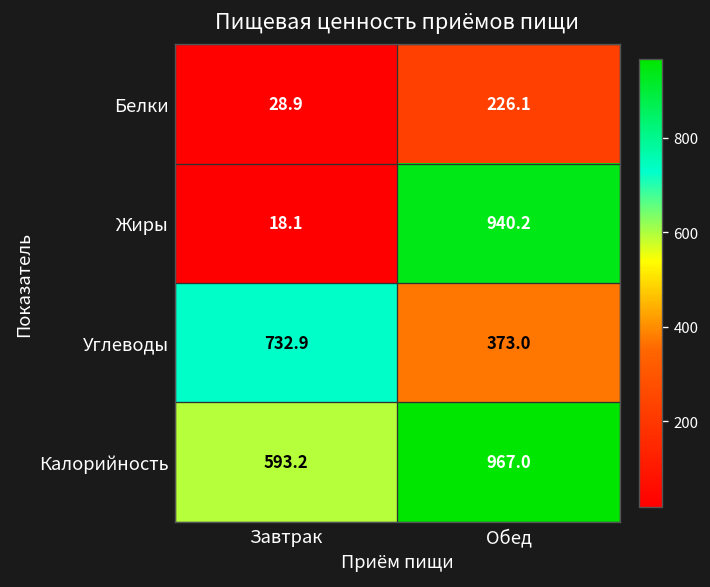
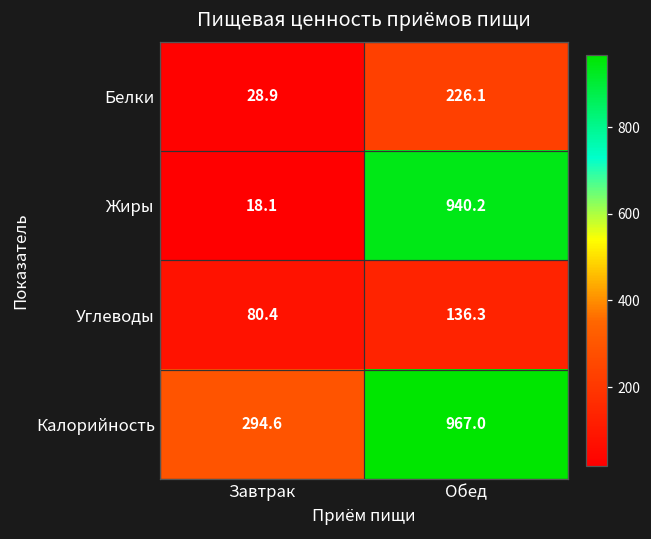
Углеводы, Завтрак: 732.9 -> 80.4
Углеводы, Обед: 373.0 -> 136.3
Калорийность, Завтрак: 593.2 -> 294.6
